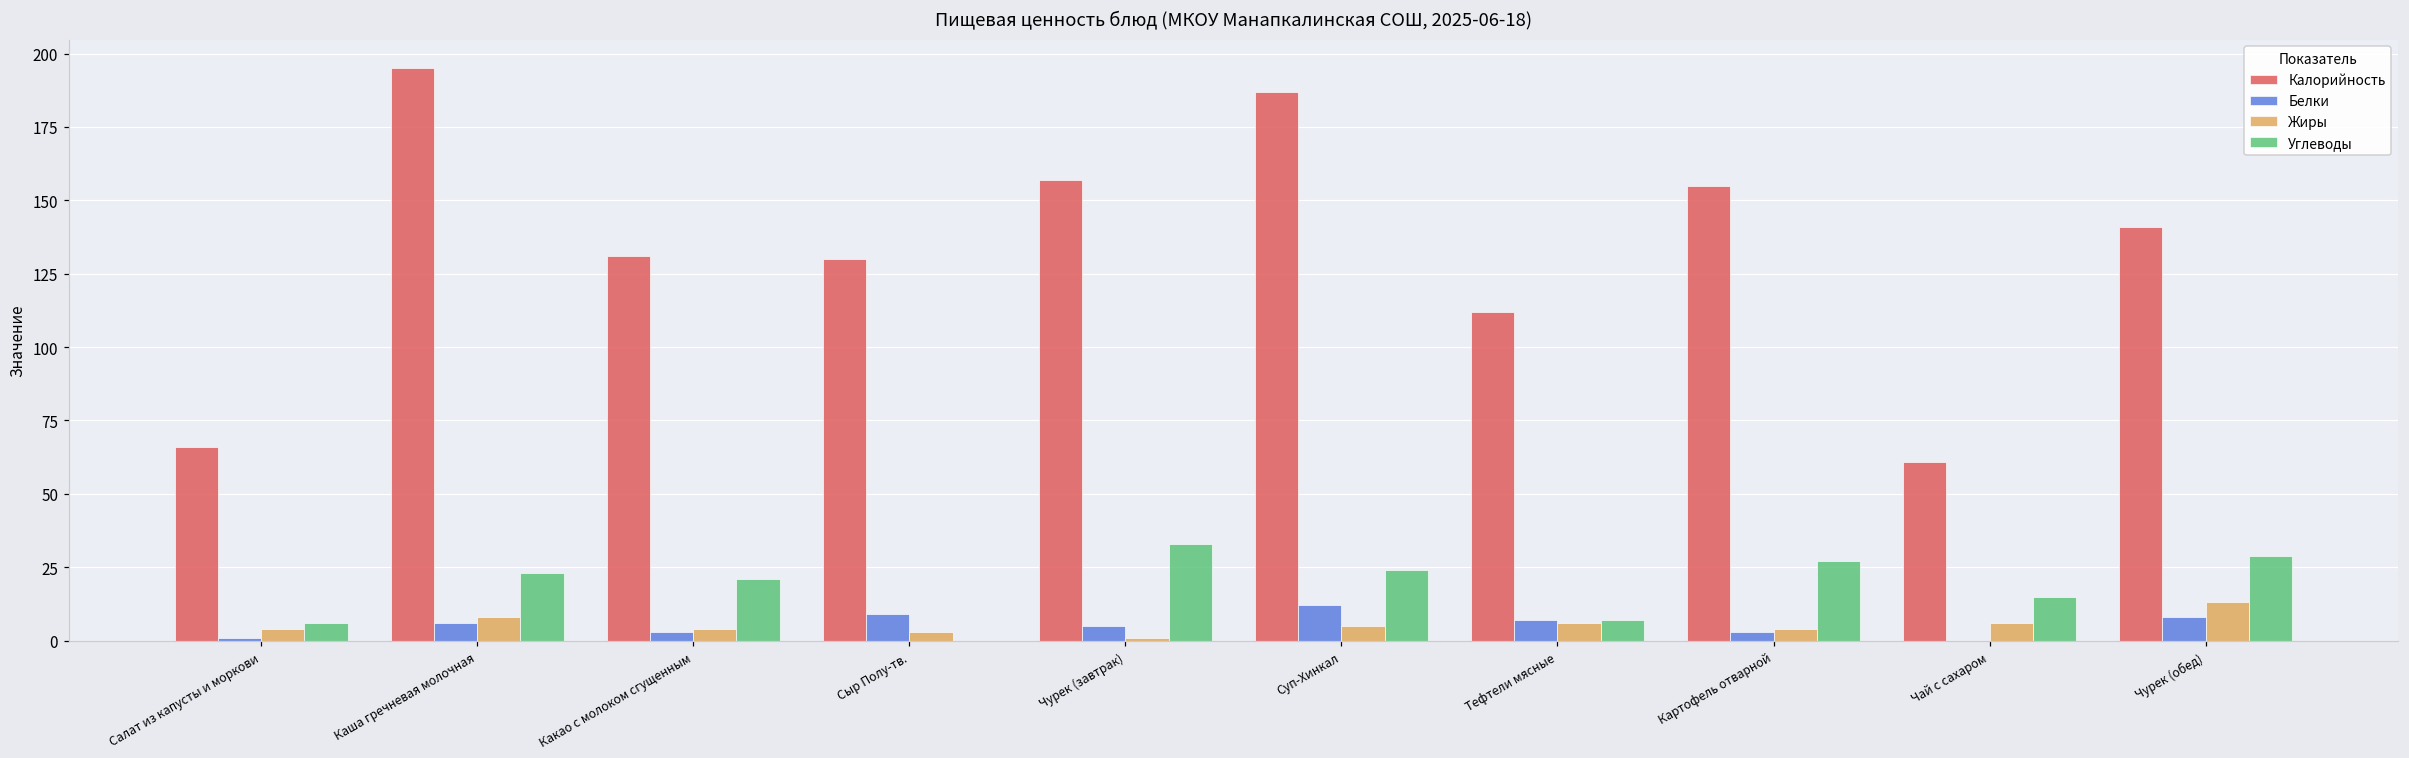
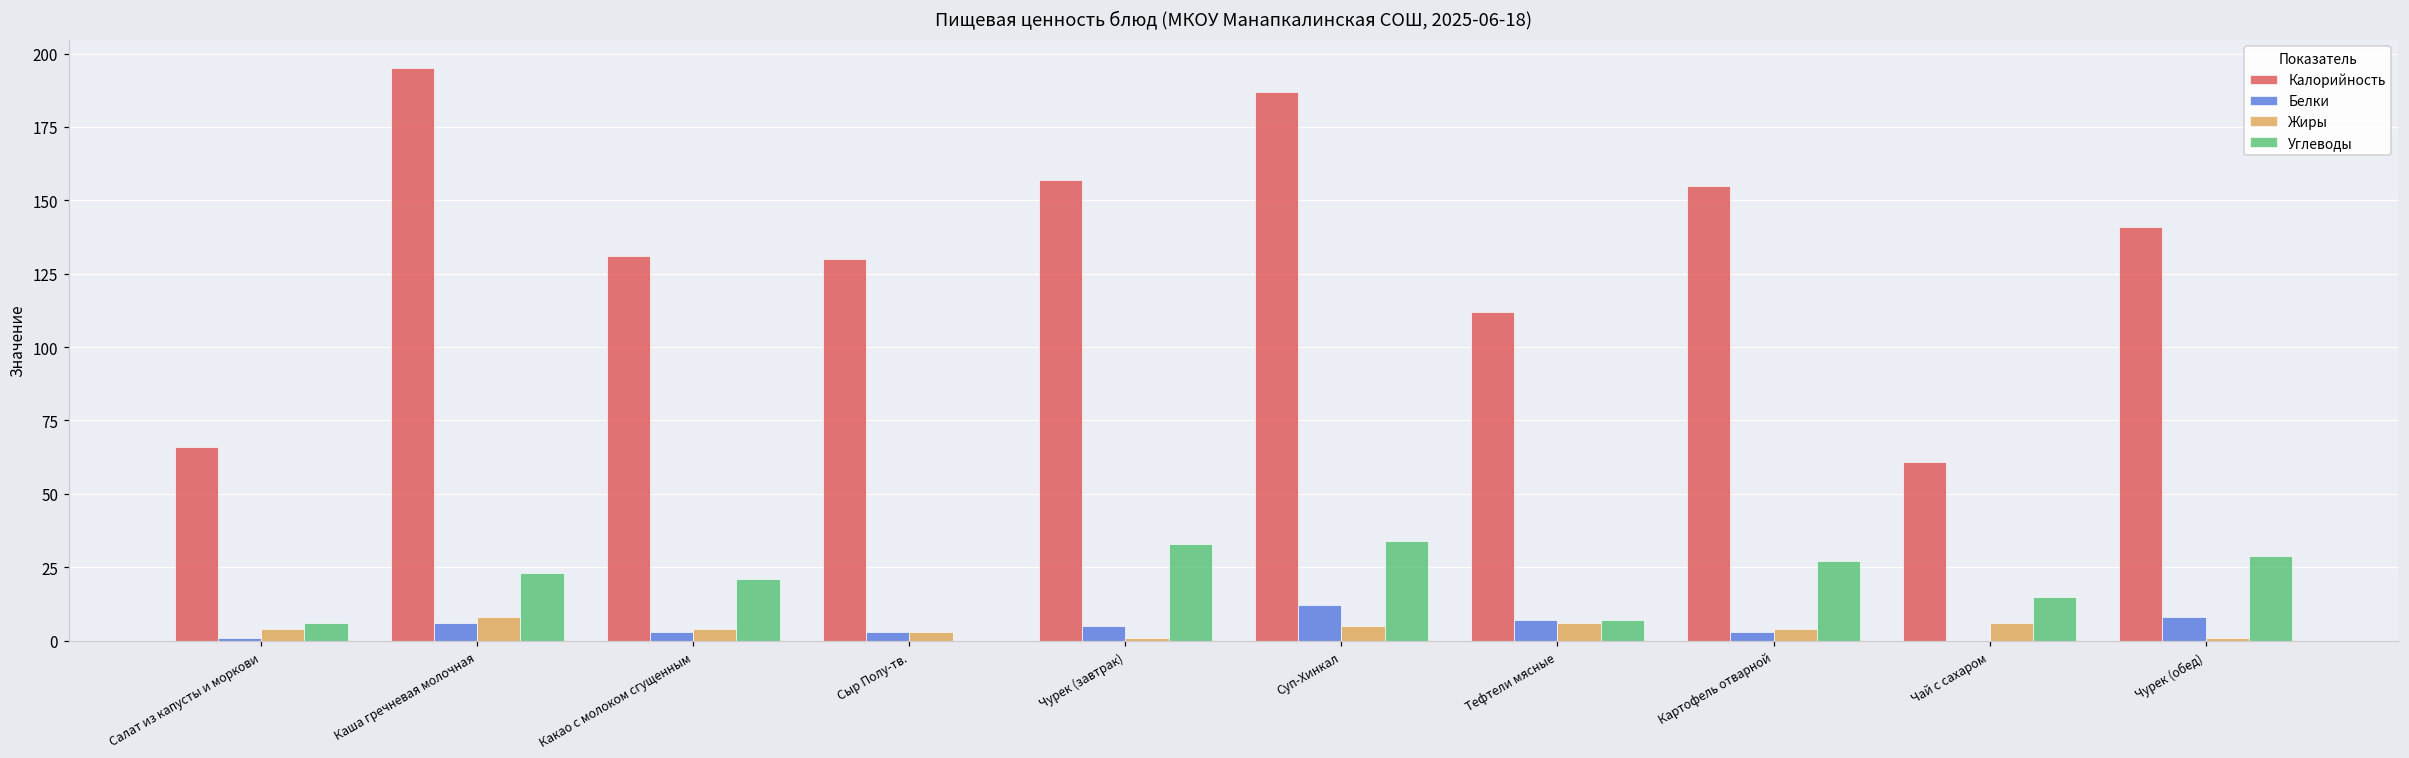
Белки, Сыр Полу-тв.: 9 -> 3
Углеводы, Суп-Хинкал: 24 -> 34
Жиры, Чурек (обед): 13 -> 1
